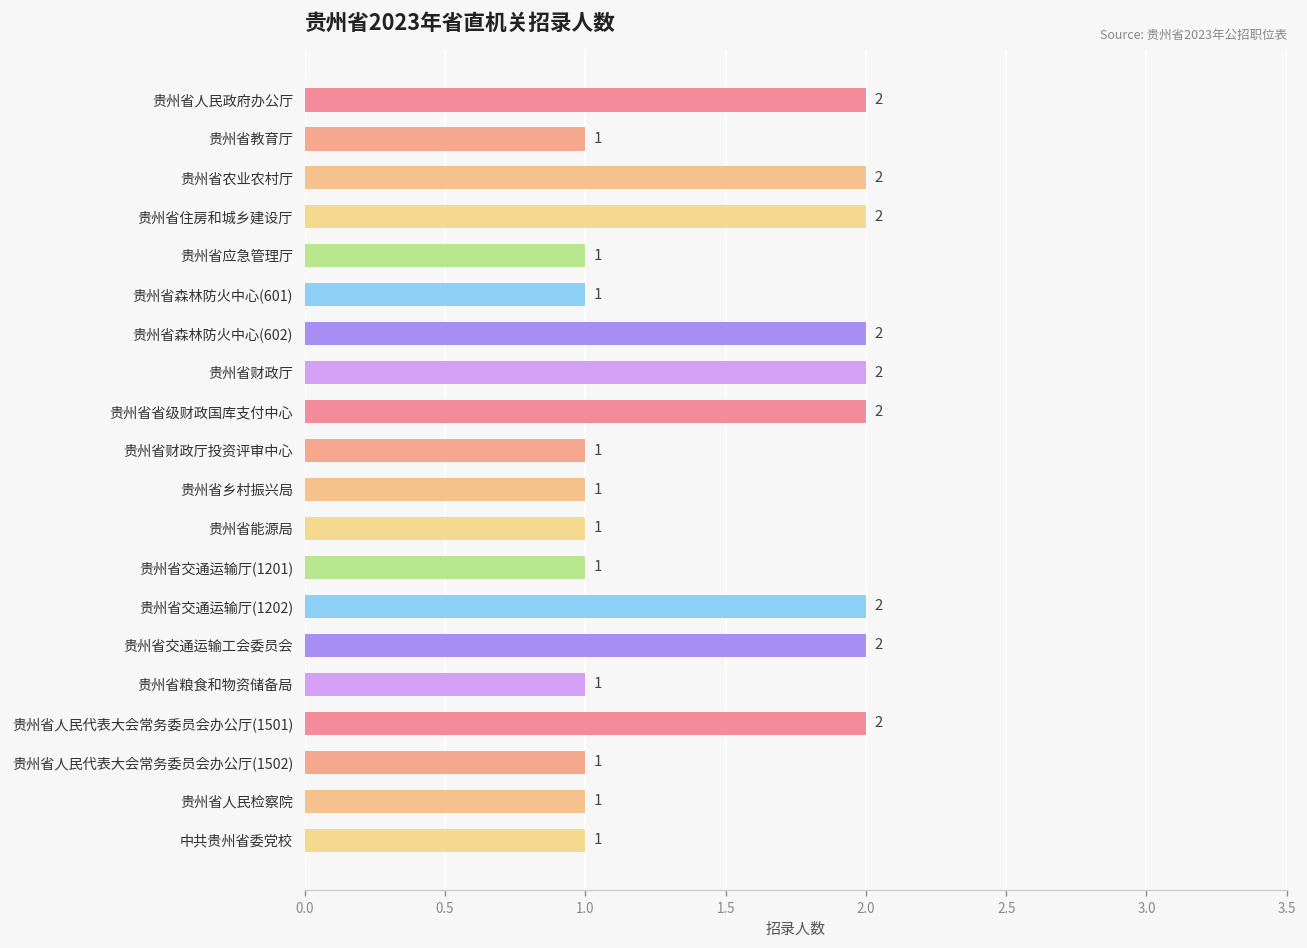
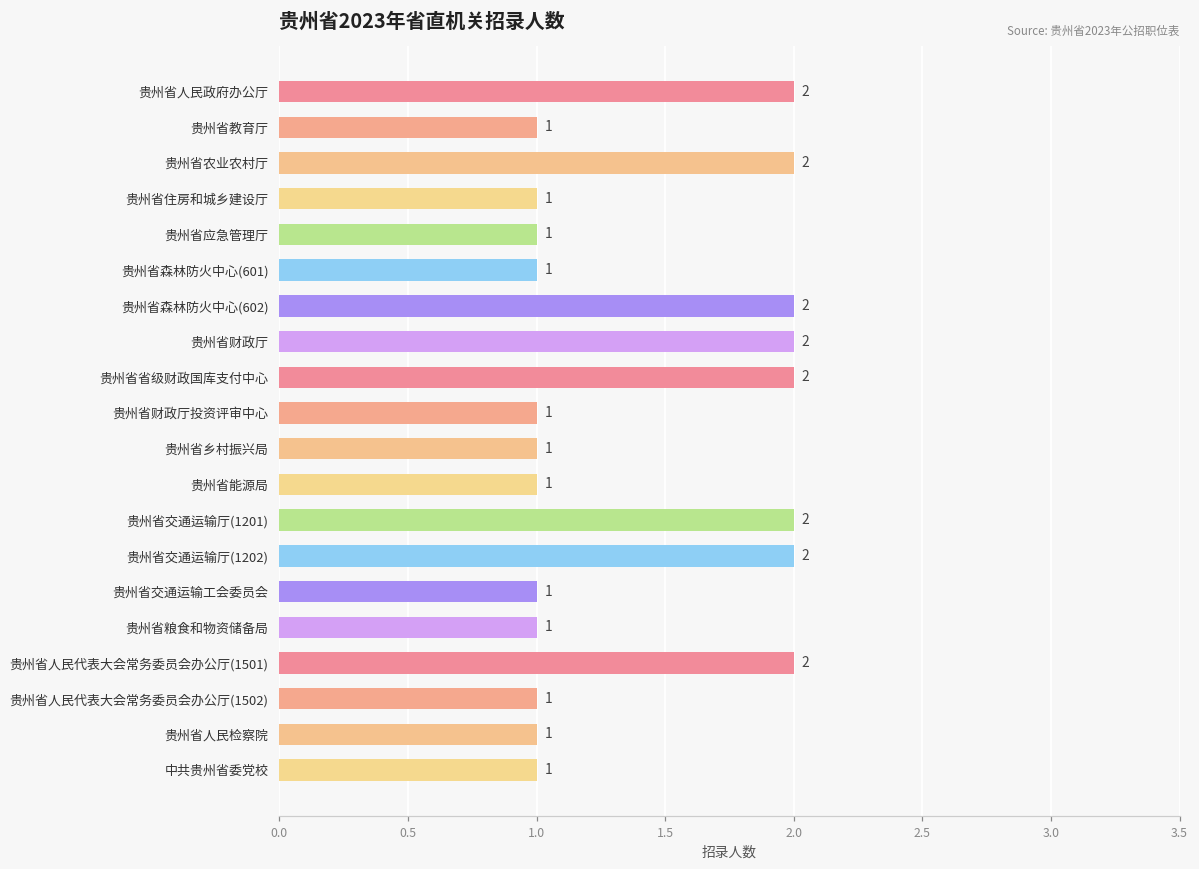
贵州省住房和城乡建设厅: 2 -> 1
贵州省交通运输厅(1201): 1 -> 2
贵州省交通运输工会委员会: 2 -> 1
